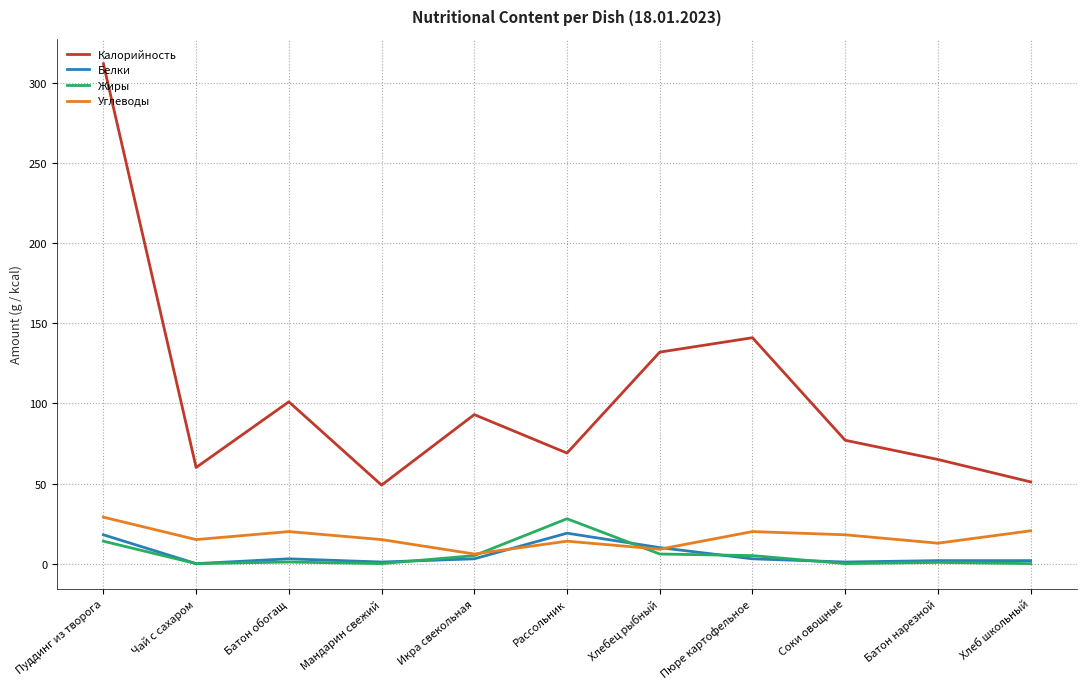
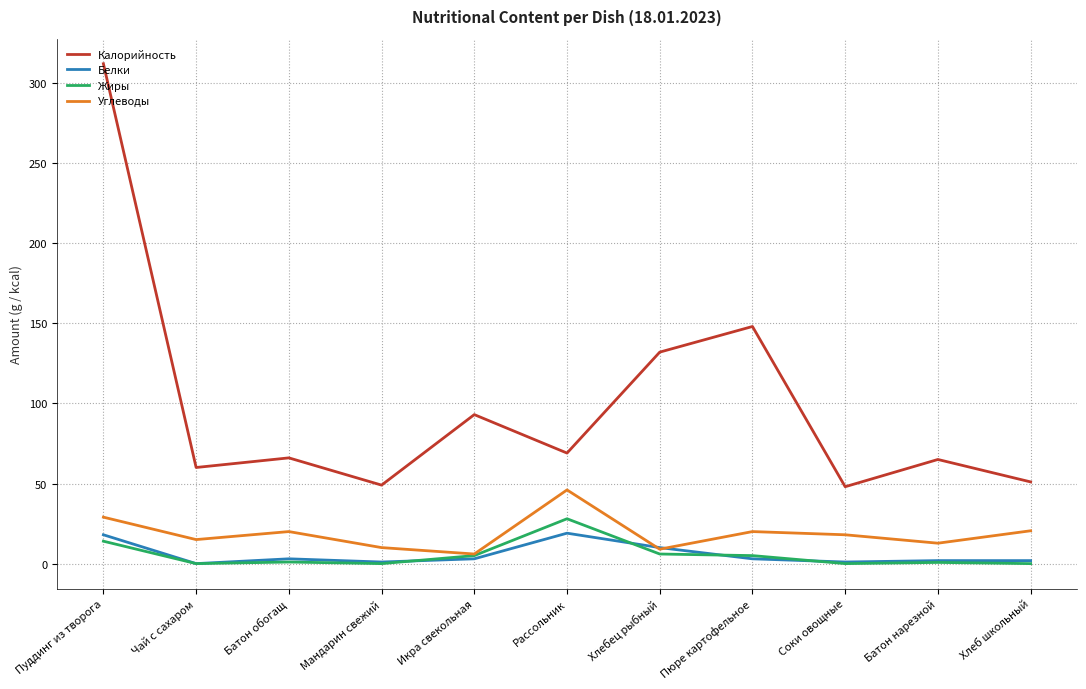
Калорийность, Батон обогащ: 101 -> 66
Углеводы, Мандарин свежий: 15 -> 10
Углеводы, Рассольник: 14 -> 46
Калорийность, Пюре картофельное: 141 -> 148
Калорийность, Соки овощные: 77 -> 48
